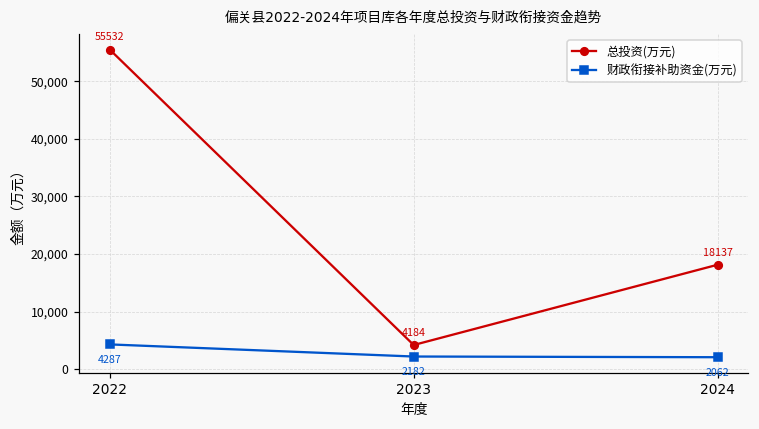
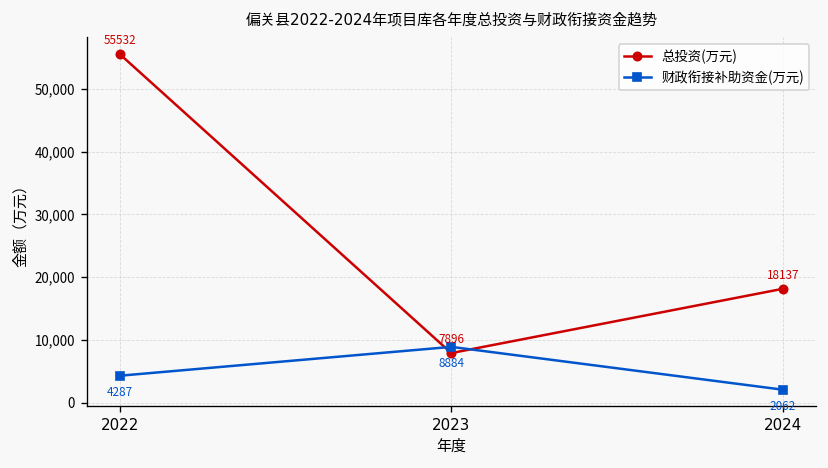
总投资(万元), 2023: 4184 -> 7896
财政衔接补助资金(万元), 2023: 2182 -> 8884
